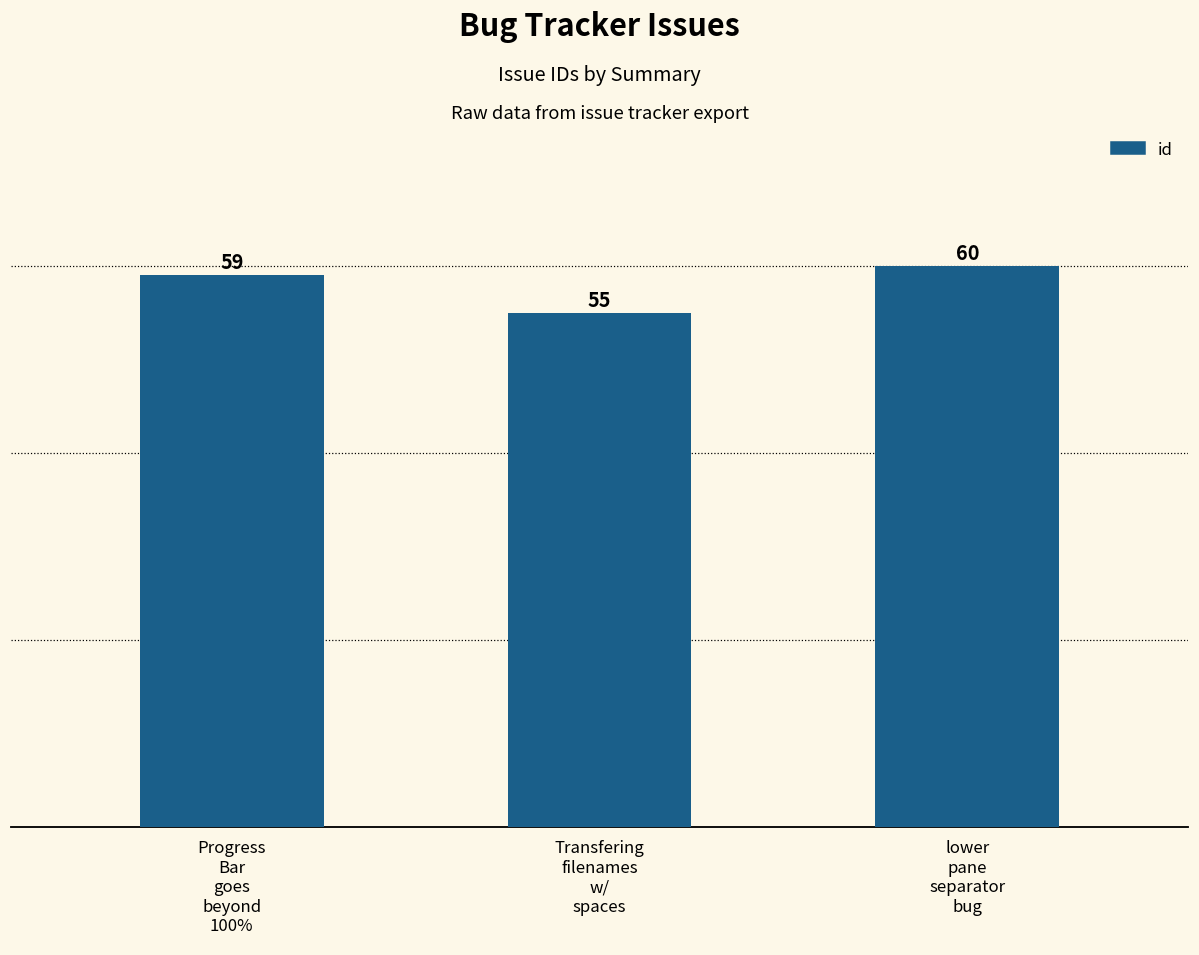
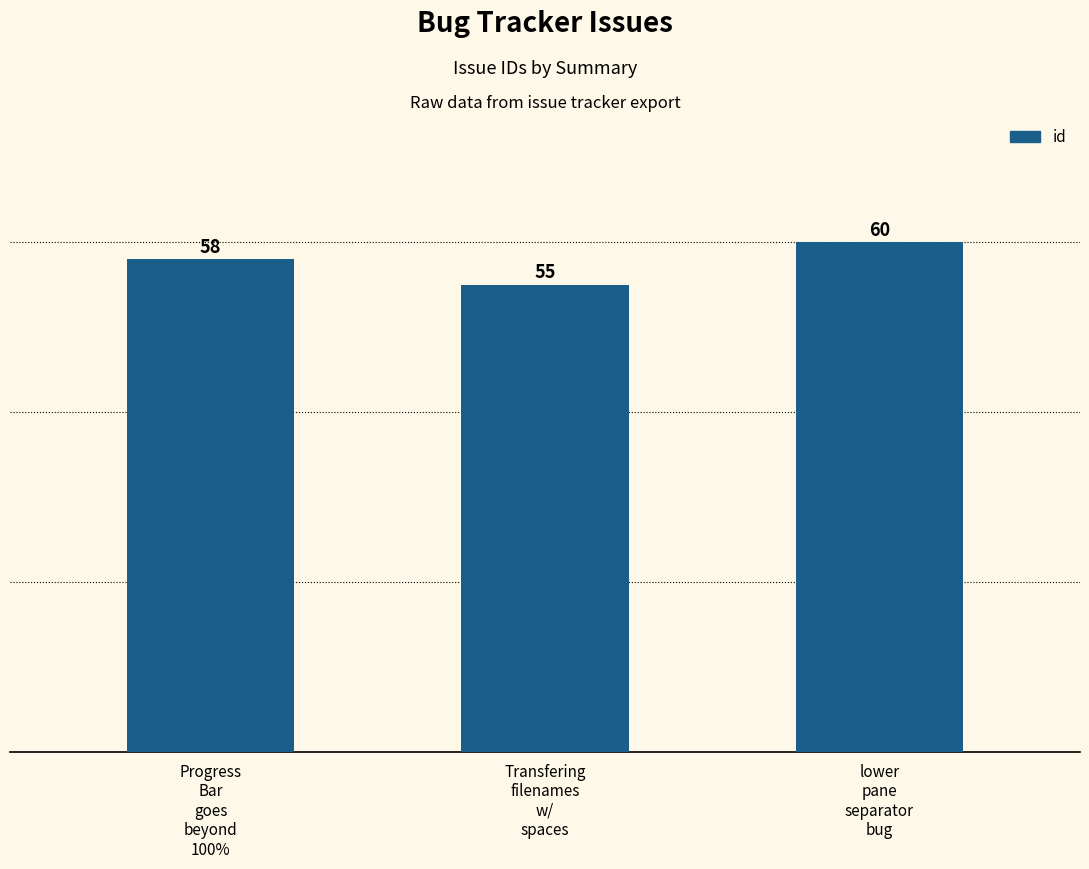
Progress Bar goes beyond 100%: 59 -> 58
